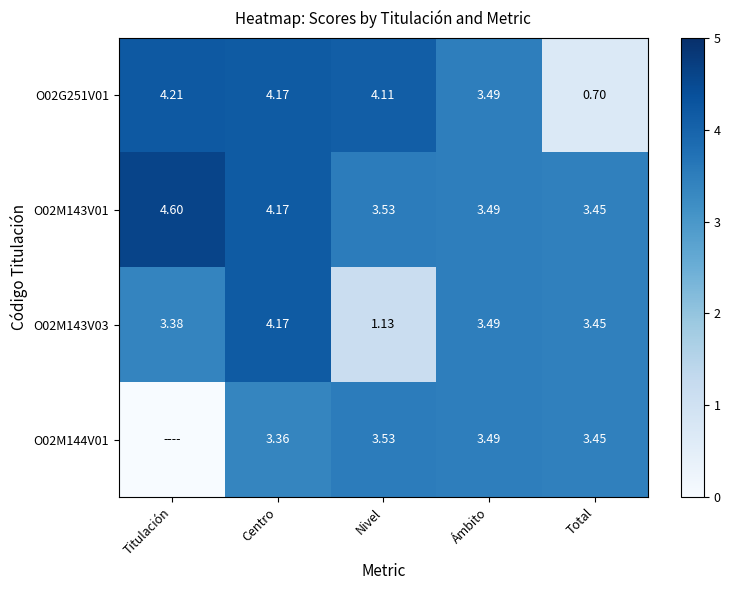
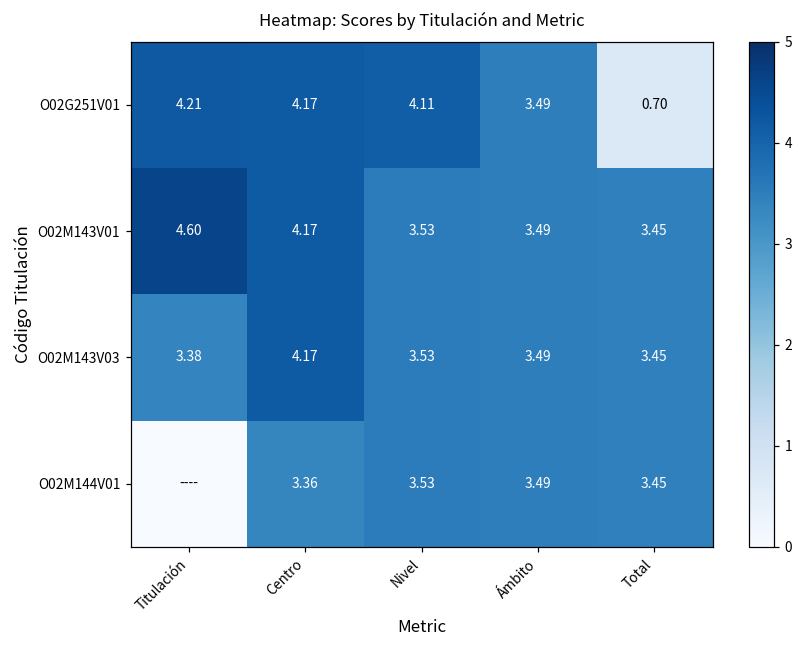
O02M143V03, Nivel: 1.13 -> 3.53
